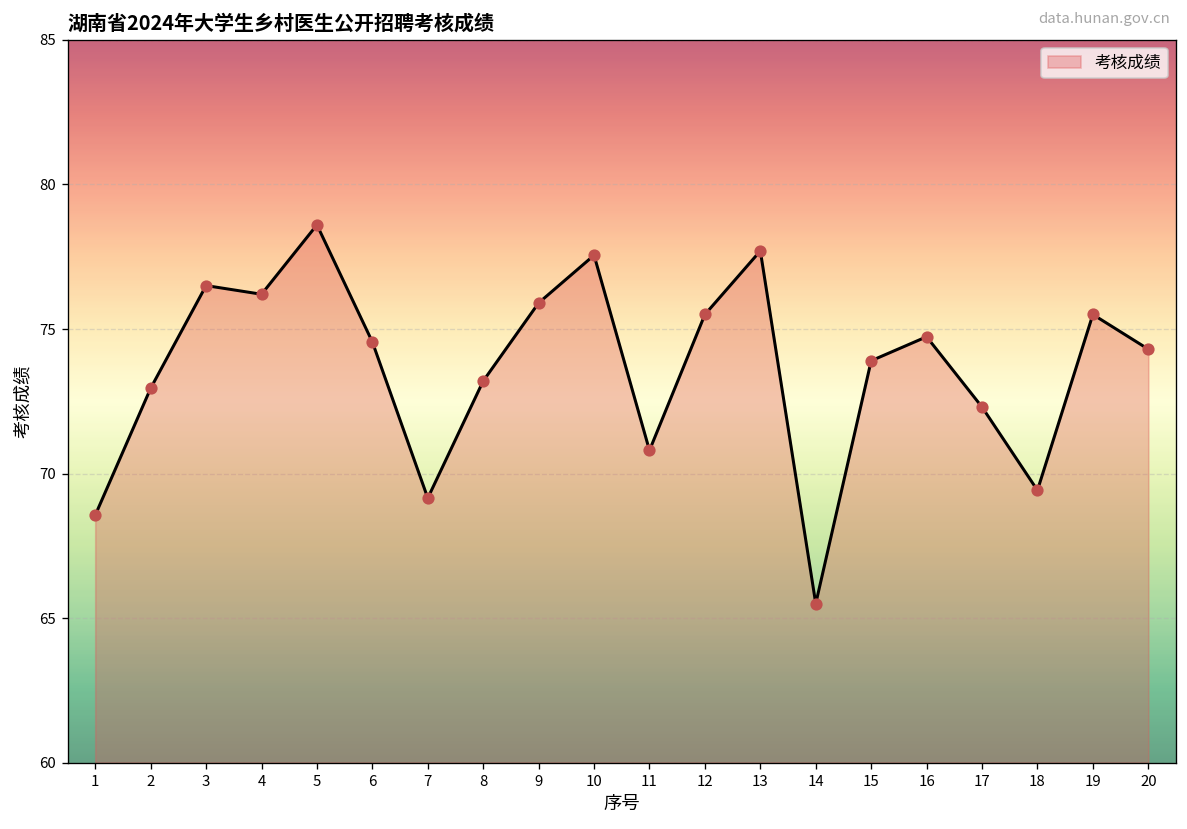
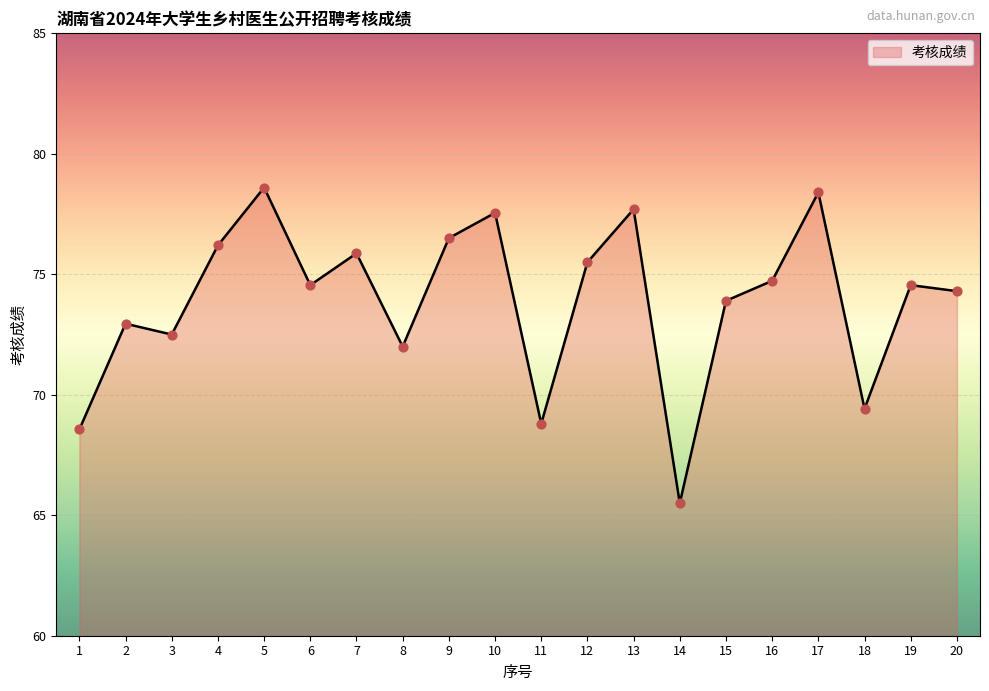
3: 76.5 -> 72.5
7: 69.2 -> 75.9
8: 73.2 -> 72.0
9: 75.9 -> 76.5
11: 70.8 -> 68.8
17: 72.3 -> 78.4
19: 75.5 -> 74.6
